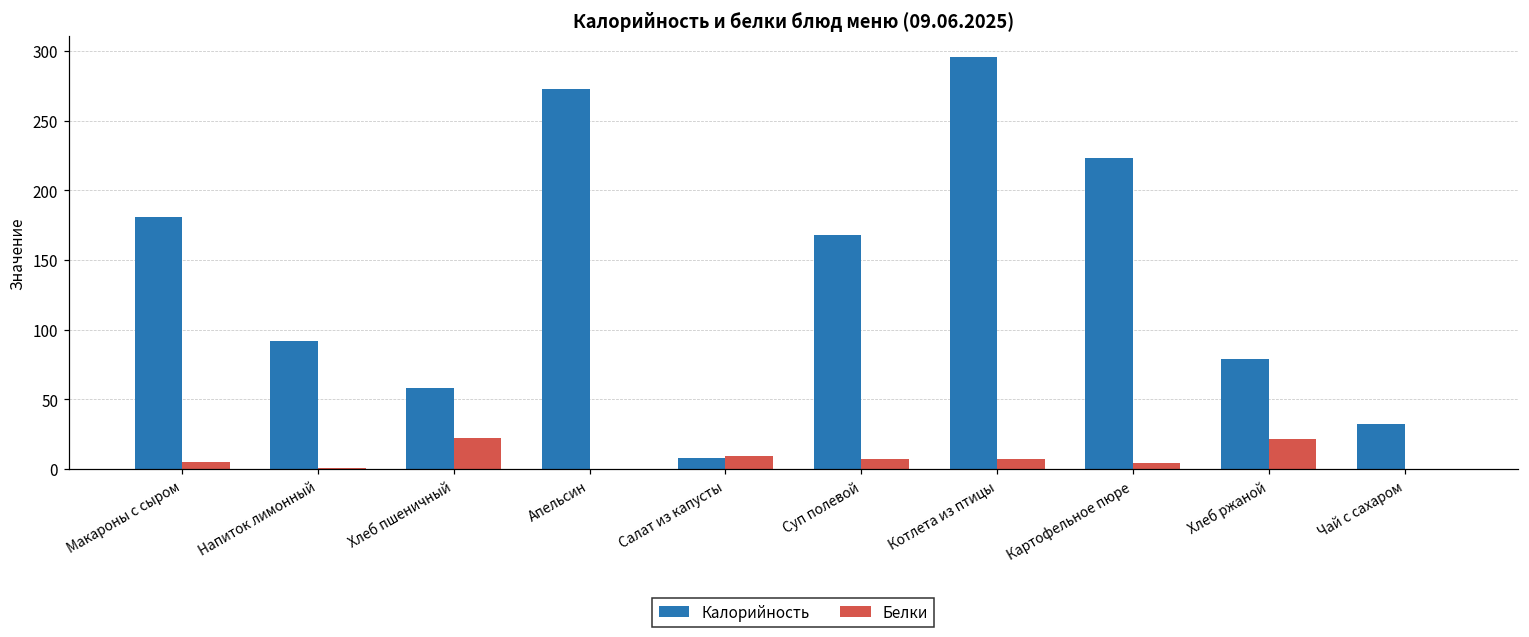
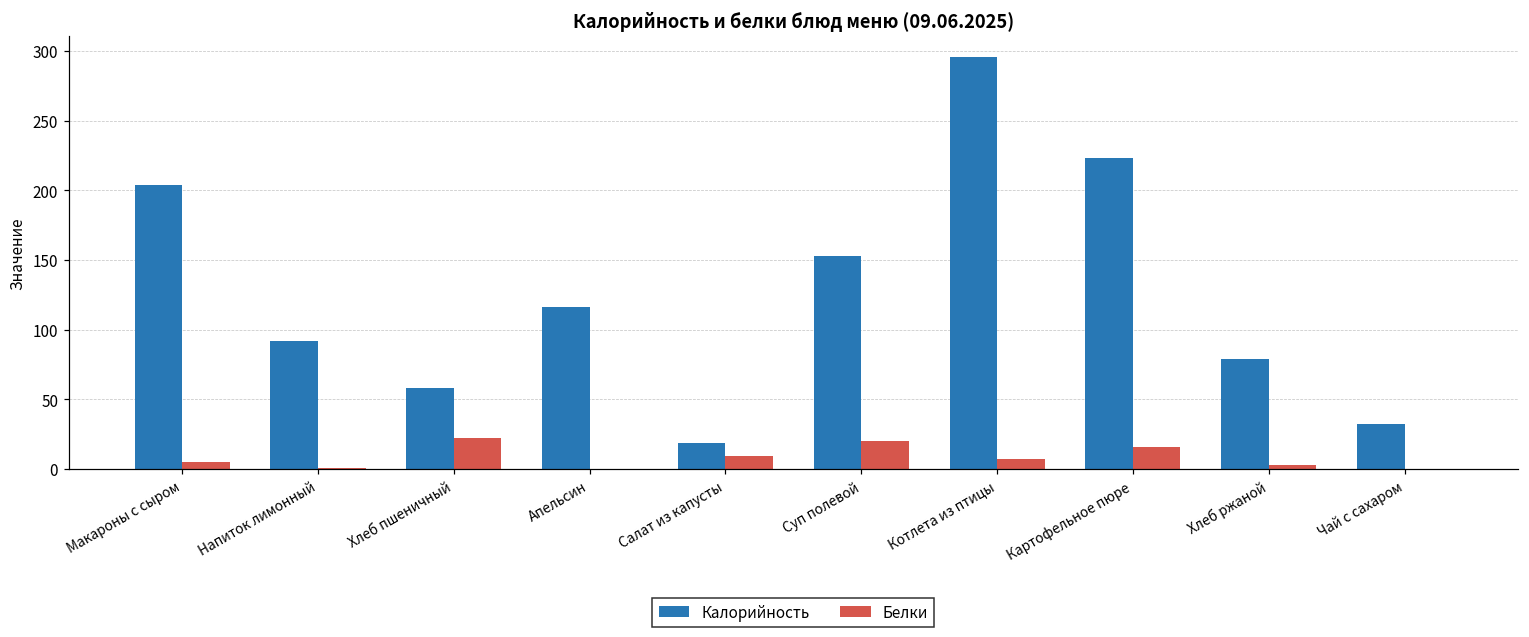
Калорийность, Макароны с сыром: 181 -> 204
Калорийность, Апельсин: 273 -> 116
Калорийность, Салат из капусты: 8 -> 18
Калорийность, Суп полевой: 168 -> 153
Белки, Суп полевой: 7 -> 20
Белки, Картофельное пюре: 4 -> 16
Белки, Хлеб ржаной: 22 -> 3
